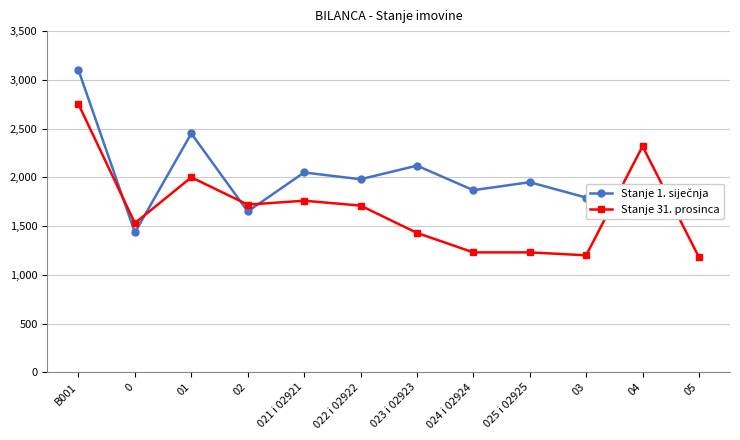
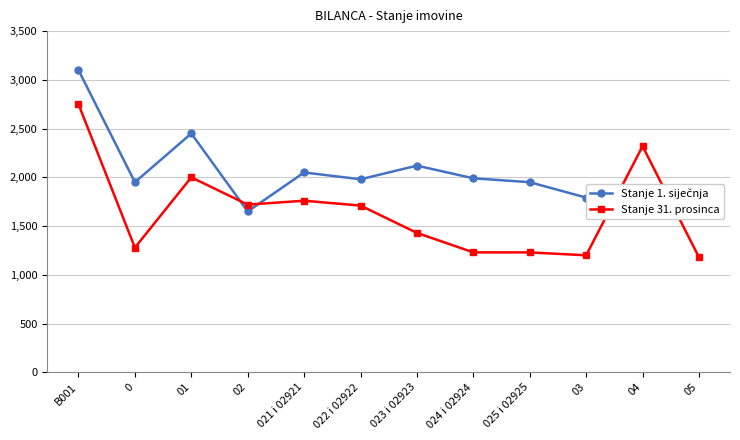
Stanje 1. siječnja, 0: 1,400 -> 2,000
Stanje 31. prosinca, 0: 1,500 -> 1,300
Stanje 1. siječnja, 024 i 02924: 1,900 -> 2,000
